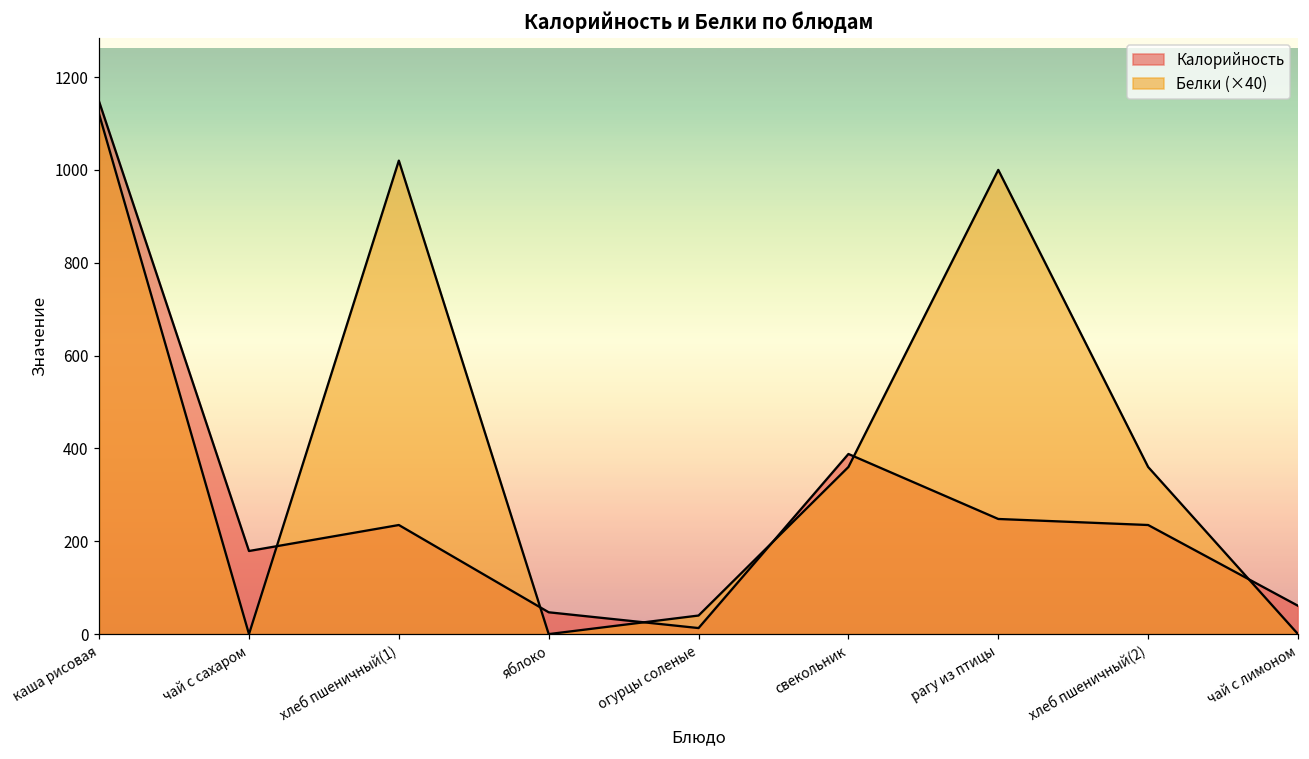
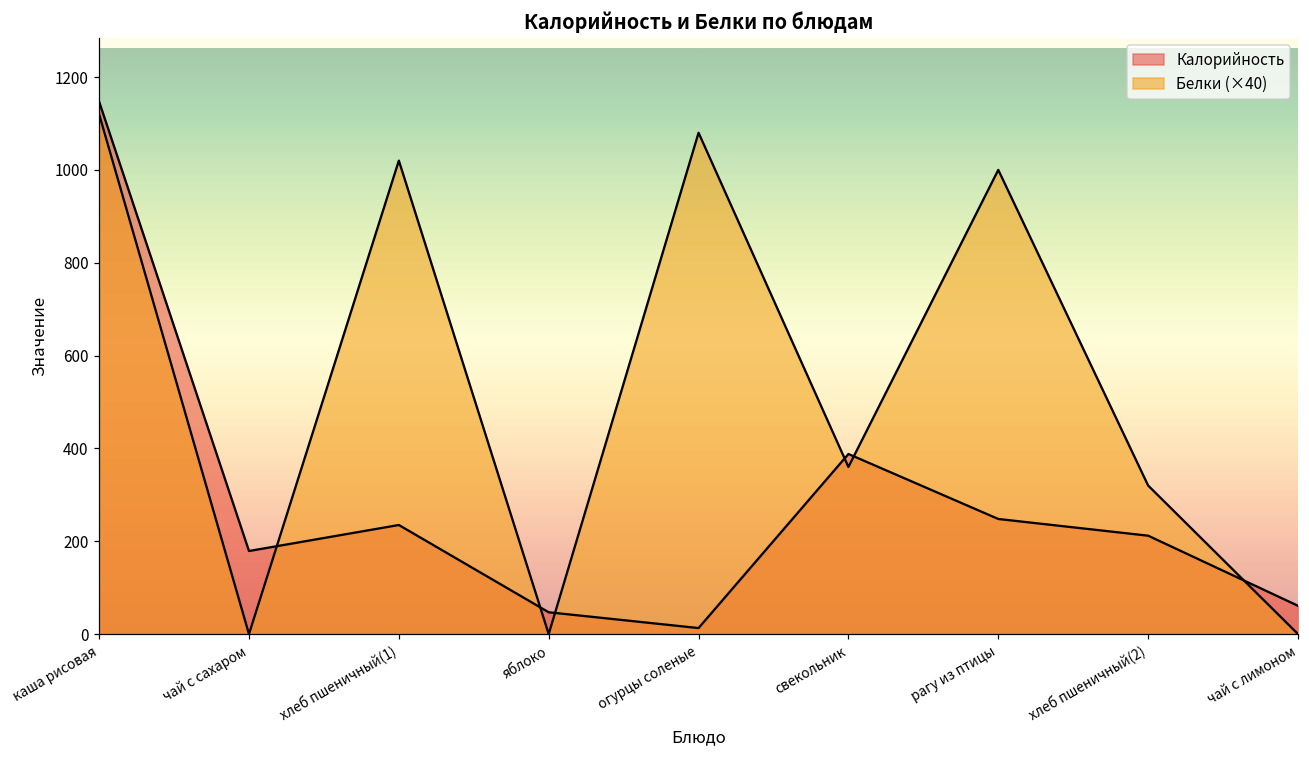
Белки (×40), огурцы соленые: 40 -> 1080
Калорийность, хлеб пшеничный(2): 240 -> 210
Белки (×40), хлеб пшеничный(2): 360 -> 320
